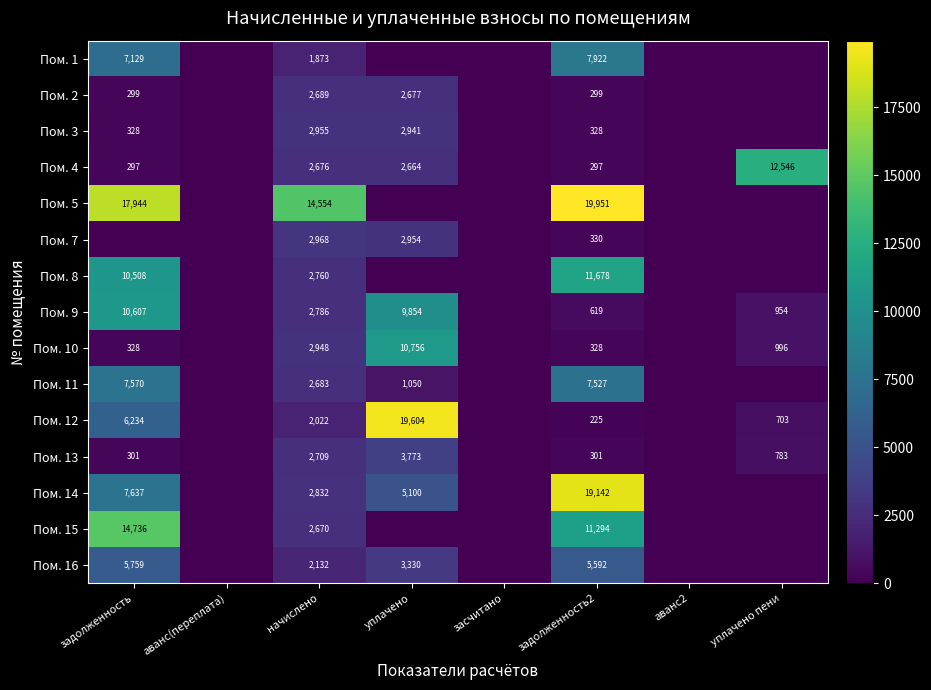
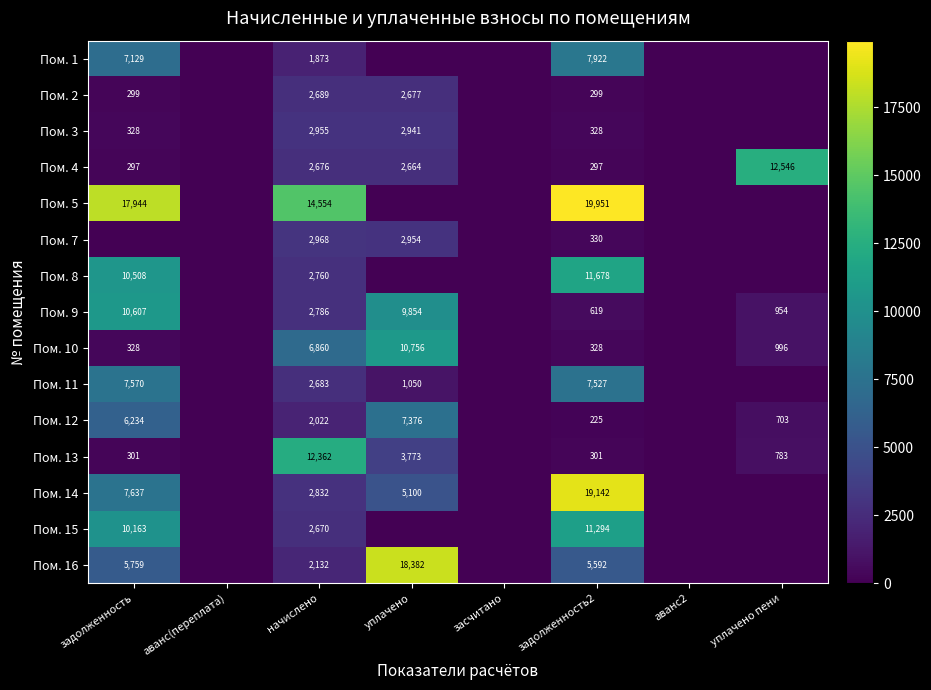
Пом. 10, начислено: 2,948 -> 6,860
Пом. 12, уплачено: 19,604 -> 7,376
Пом. 13, начислено: 2,709 -> 12,362
Пом. 15, задолженность: 14,736 -> 10,163
Пом. 16, уплачено: 3,330 -> 18,382
